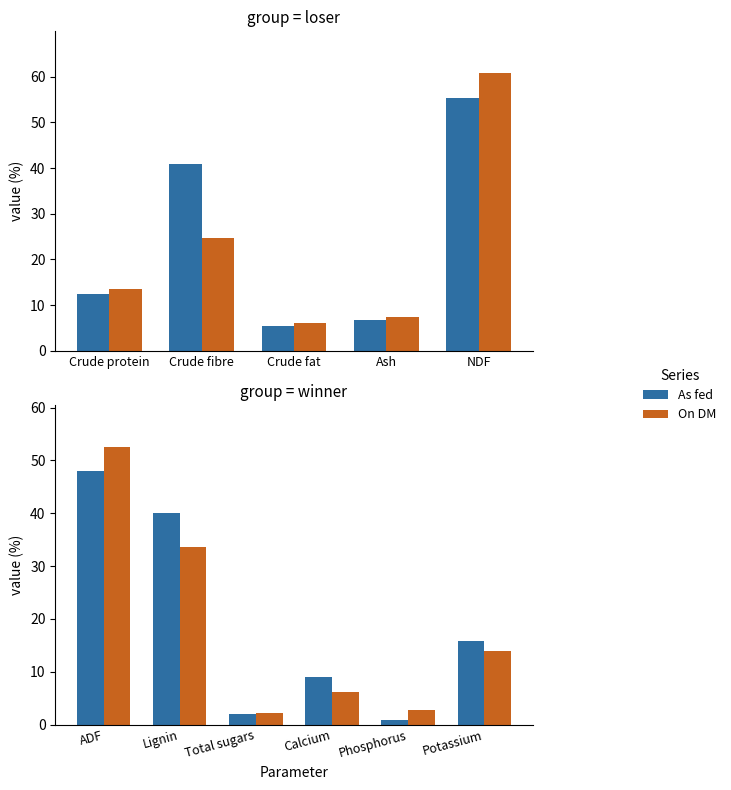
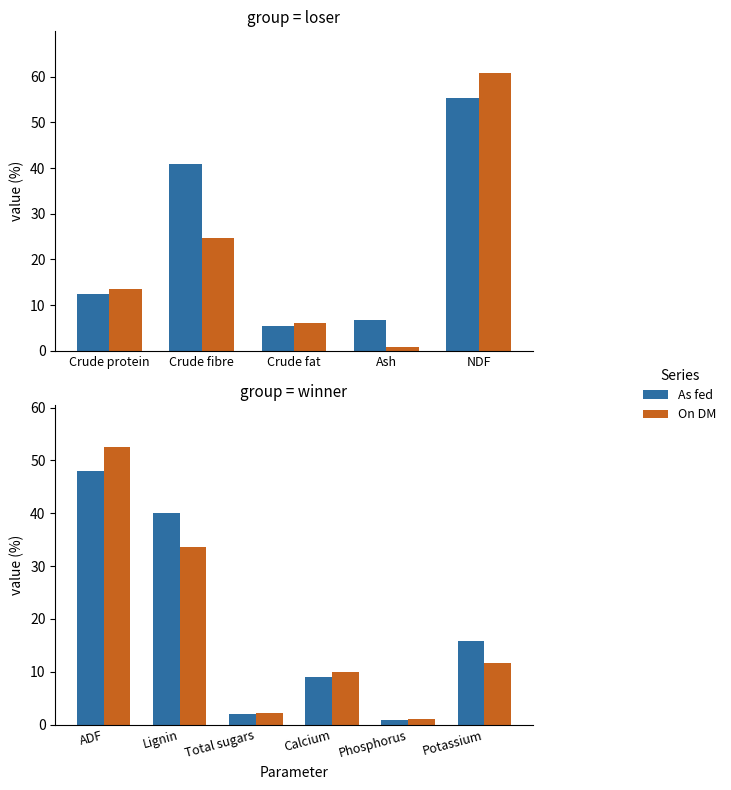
group = loser, On DM, Ash: 7 -> 1
group = winner, On DM, Calcium: 6 -> 10
group = winner, On DM, Phosphorus: 3 -> 1
group = winner, On DM, Potassium: 14 -> 12
